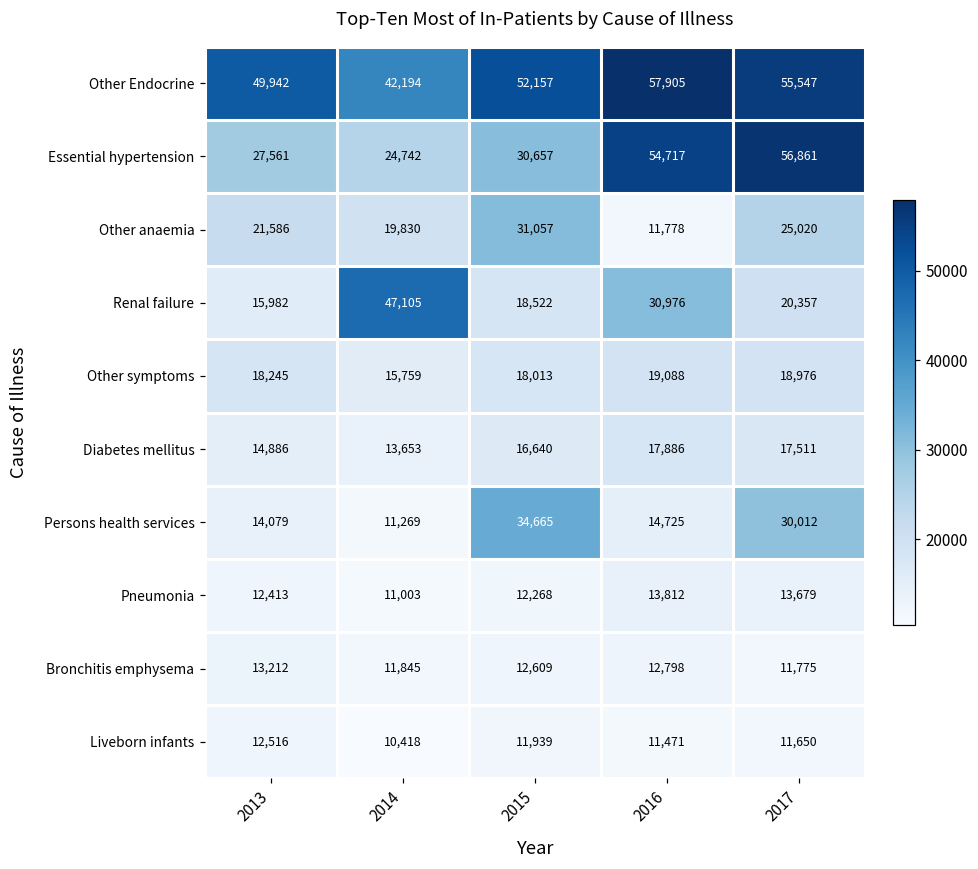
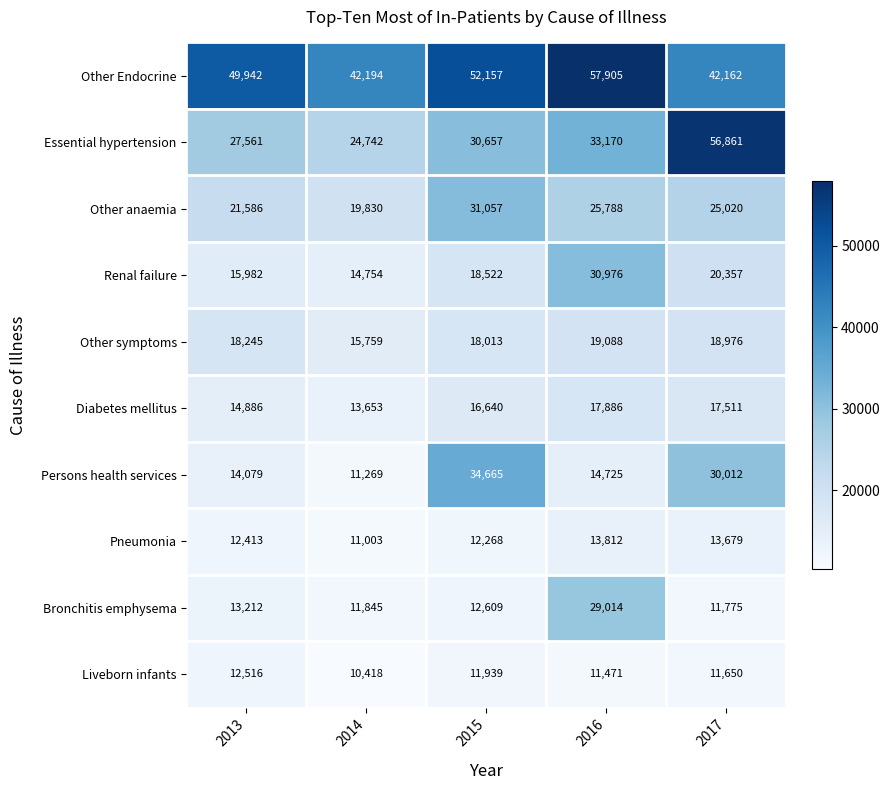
Other Endocrine, 2017: 55,547 -> 42,162
Essential hypertension, 2016: 54,717 -> 33,170
Other anaemia, 2016: 11,778 -> 25,788
Renal failure, 2014: 47,105 -> 14,754
Bronchitis emphysema, 2016: 12,798 -> 29,014
